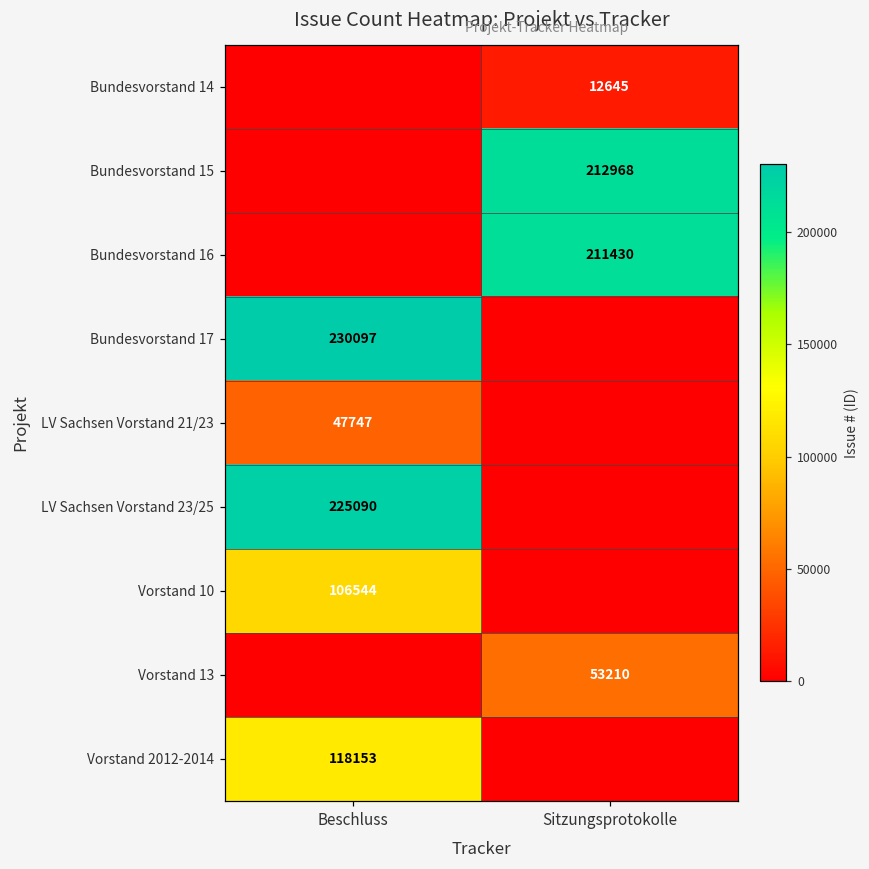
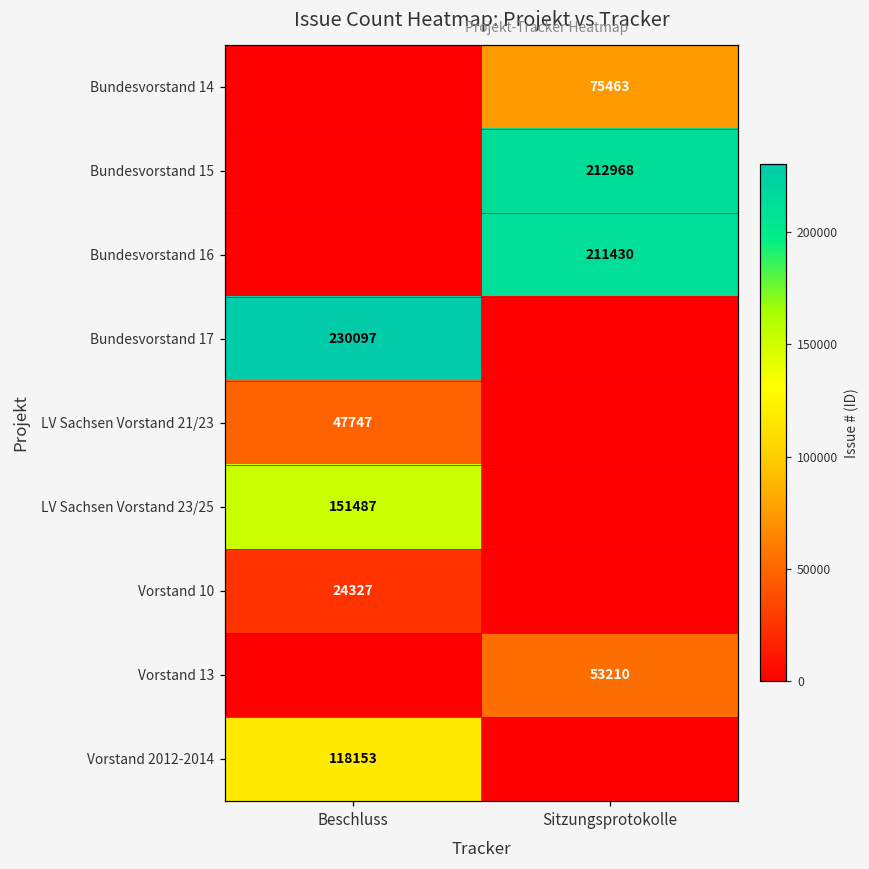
Bundesvorstand 14, Sitzungsprotokolle: 12645 -> 75463
LV Sachsen Vorstand 23/25, Beschluss: 225090 -> 151487
Vorstand 10, Beschluss: 106544 -> 24327
